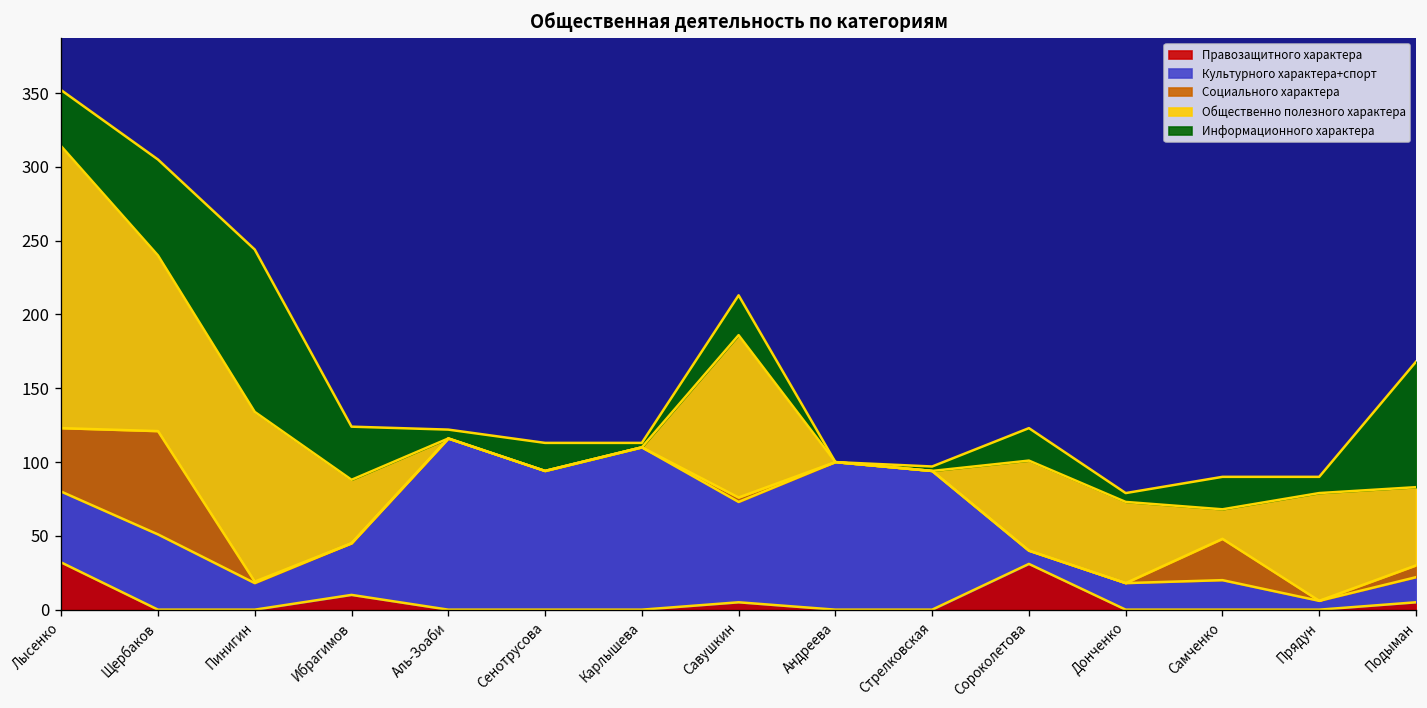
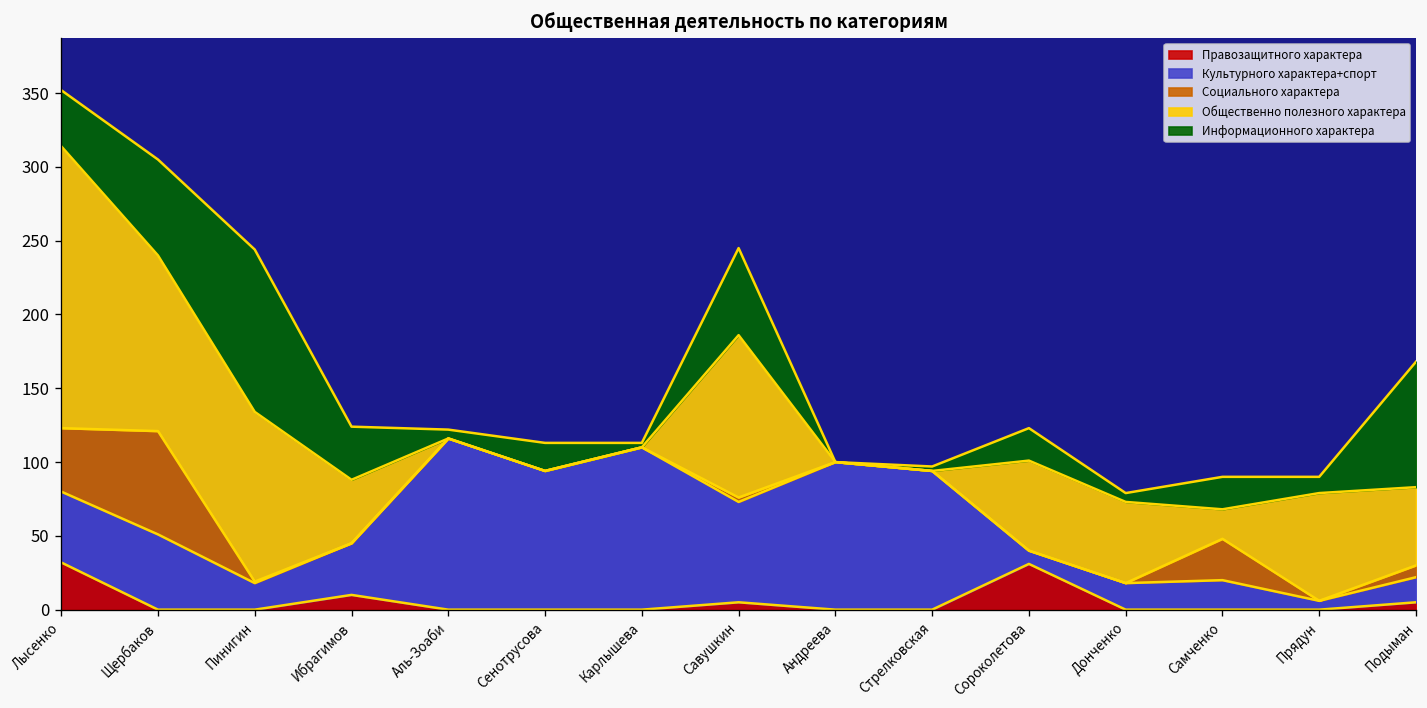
Информационного характера, Савушкин: 27 -> 59
